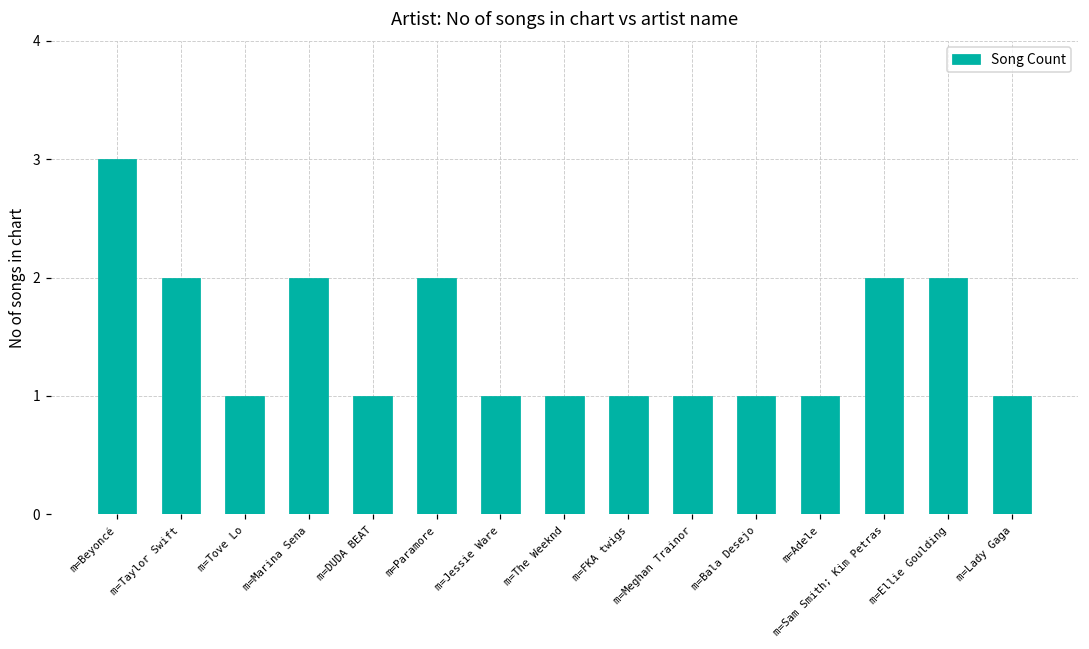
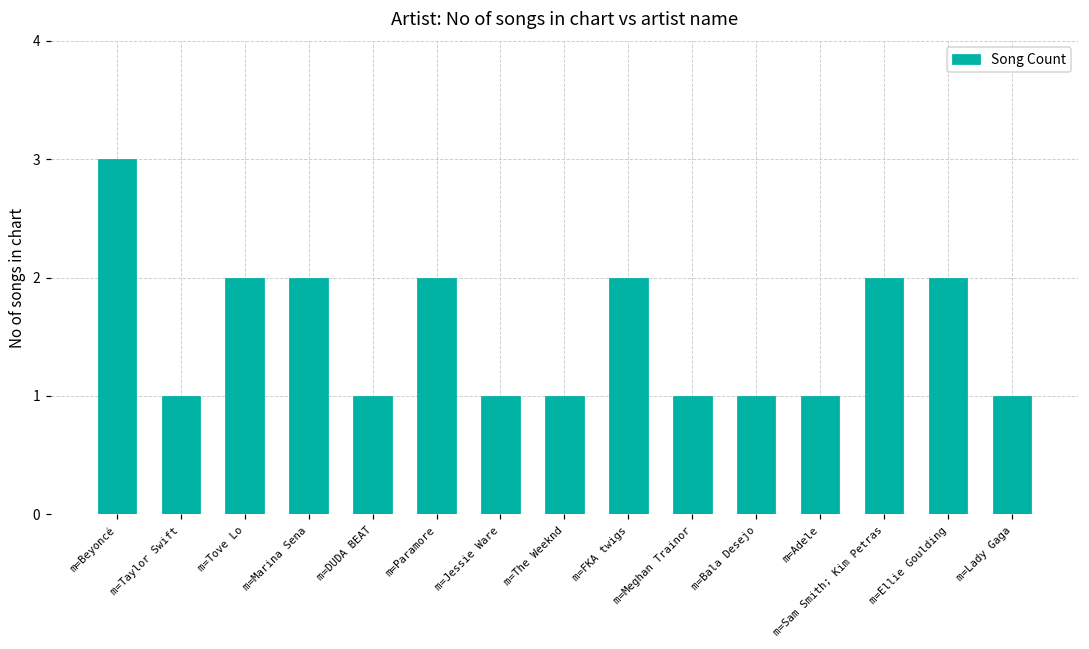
m=Taylor Swift: 2 -> 1
m=Tove Lo: 1 -> 2
m=FKA twigs: 1 -> 2
